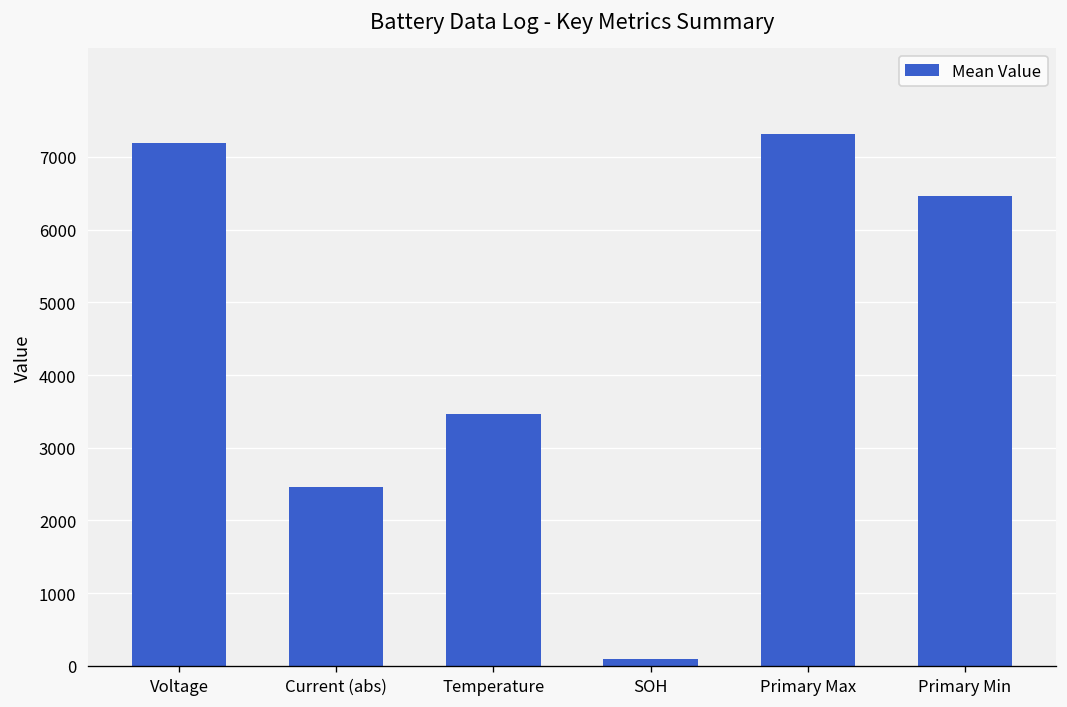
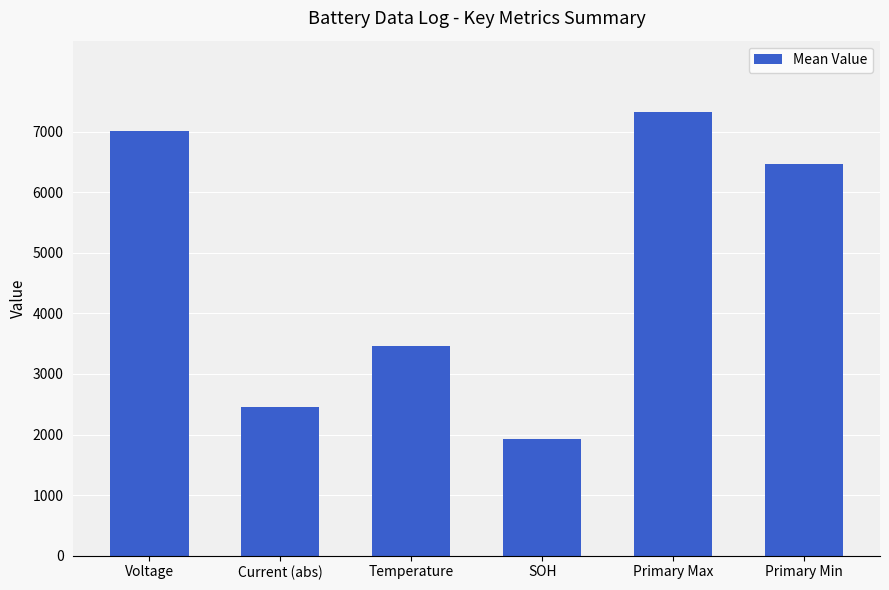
Voltage: 7200 -> 7000
SOH: 100 -> 1900
